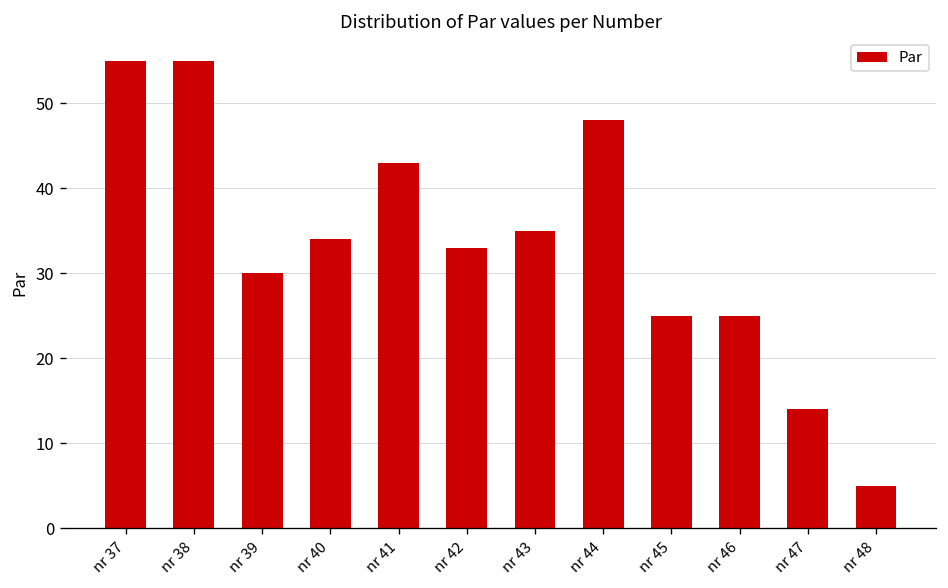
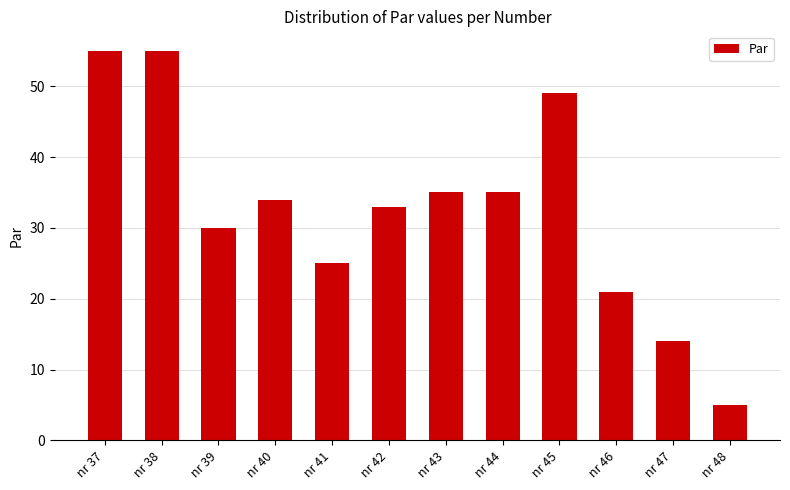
nr 41: 43 -> 25
nr 44: 48 -> 35
nr 45: 25 -> 49
nr 46: 25 -> 21
